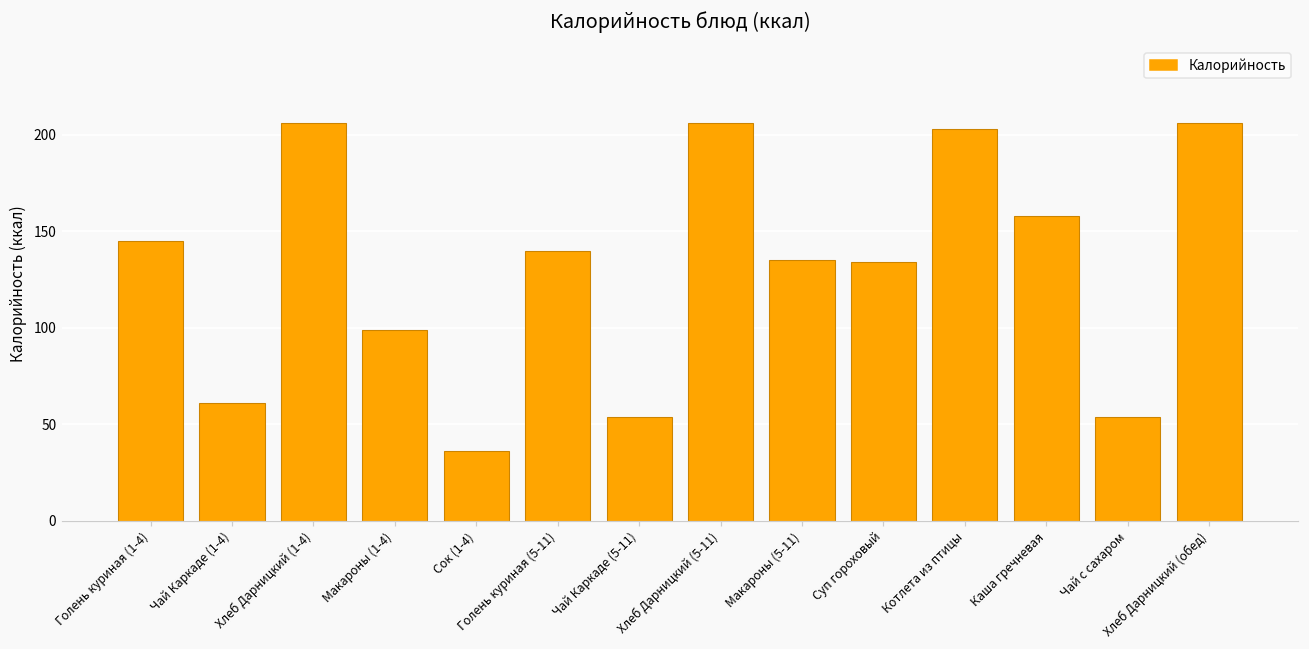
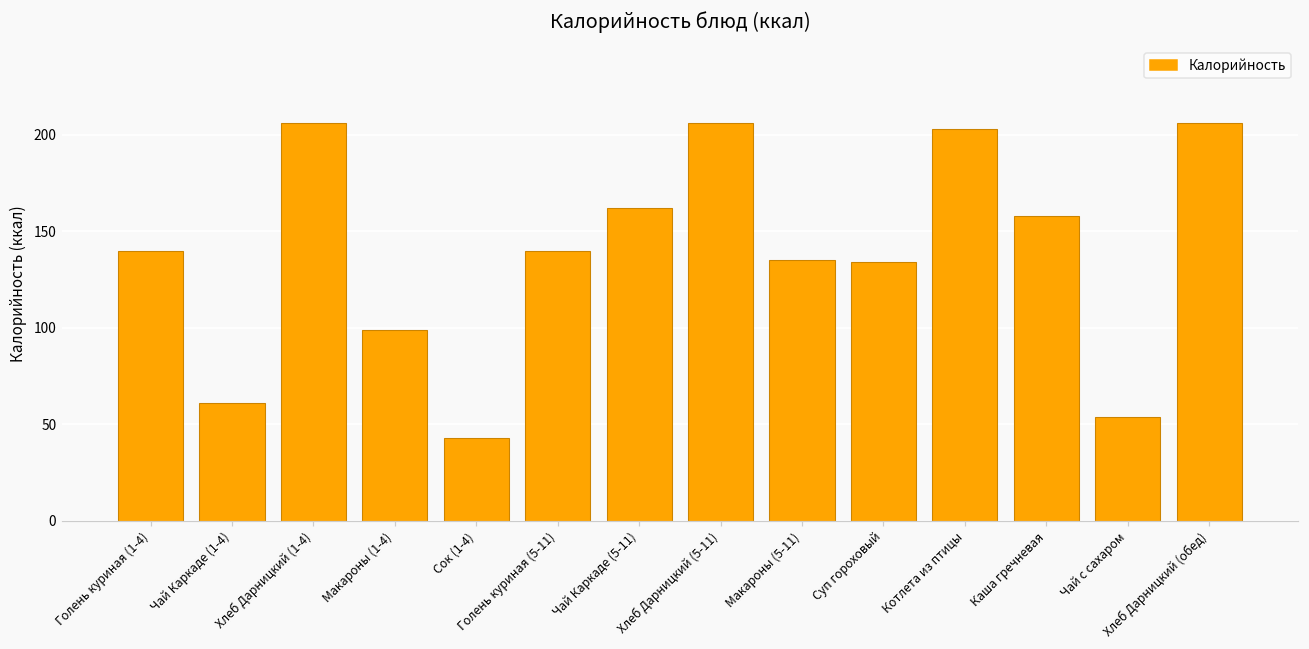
Голень куриная (1-4): 145 -> 140
Сок (1-4): 36 -> 43
Чай Каркаде (5-11): 54 -> 162
